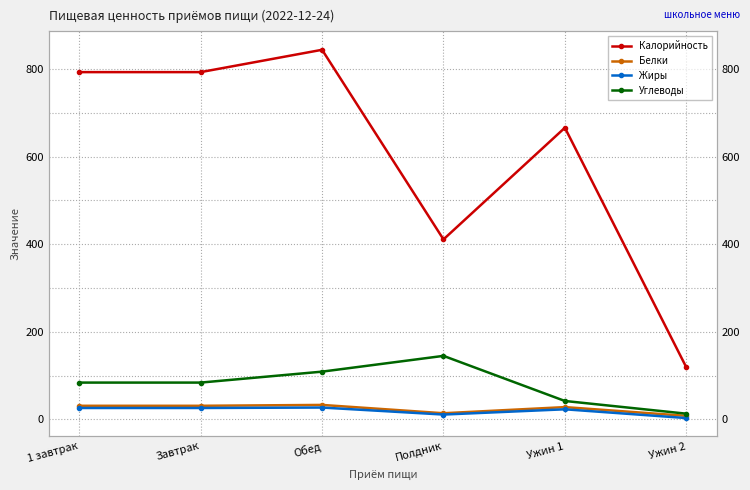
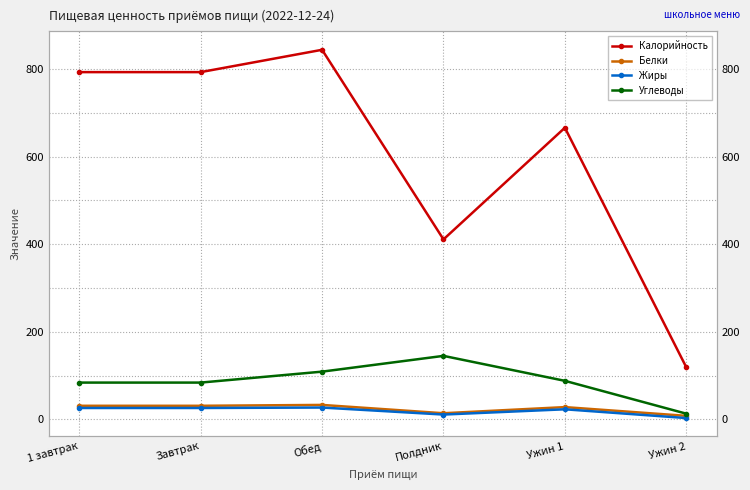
Углеводы, Ужин 1: 40 -> 90
